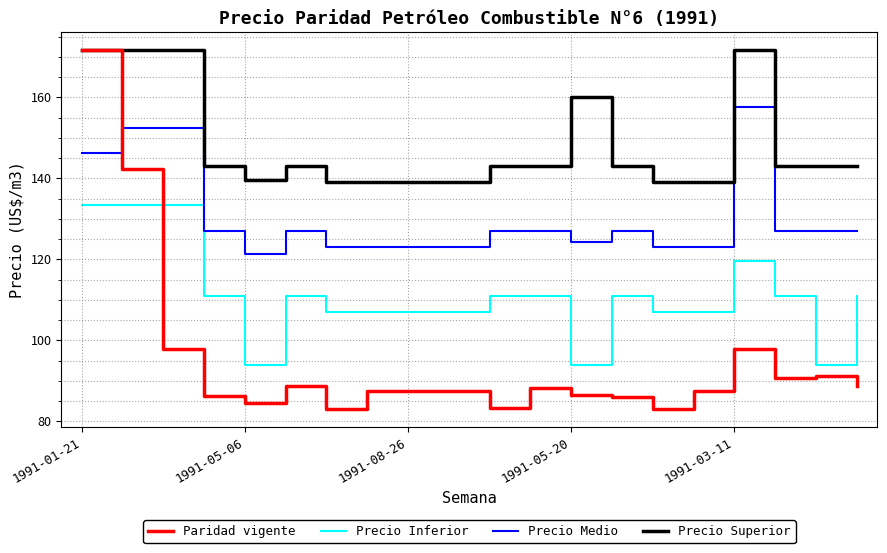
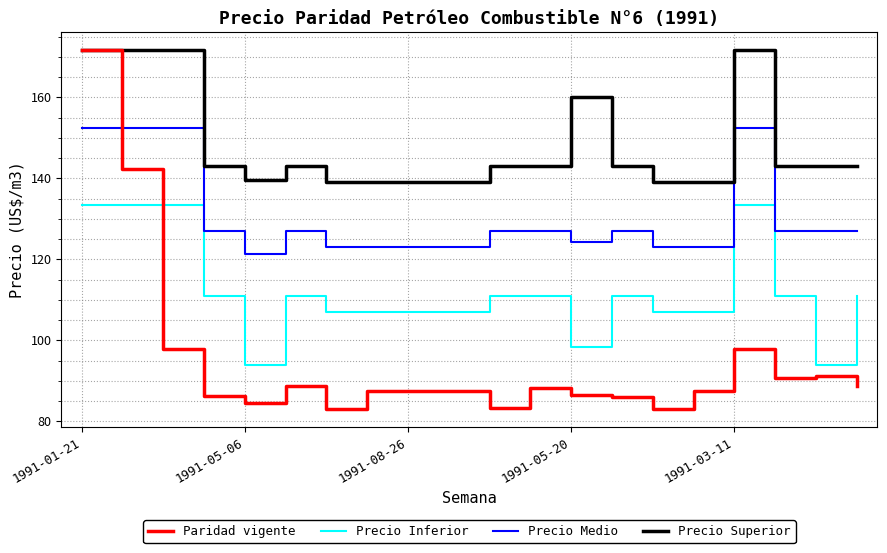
Precio Medio, 1991-01-21: 146 -> 153
Precio Inferior, 1991-05-20: 94 -> 98
Precio Inferior, 1991-03-11: 120 -> 133
Precio Medio, 1991-03-11: 158 -> 153
